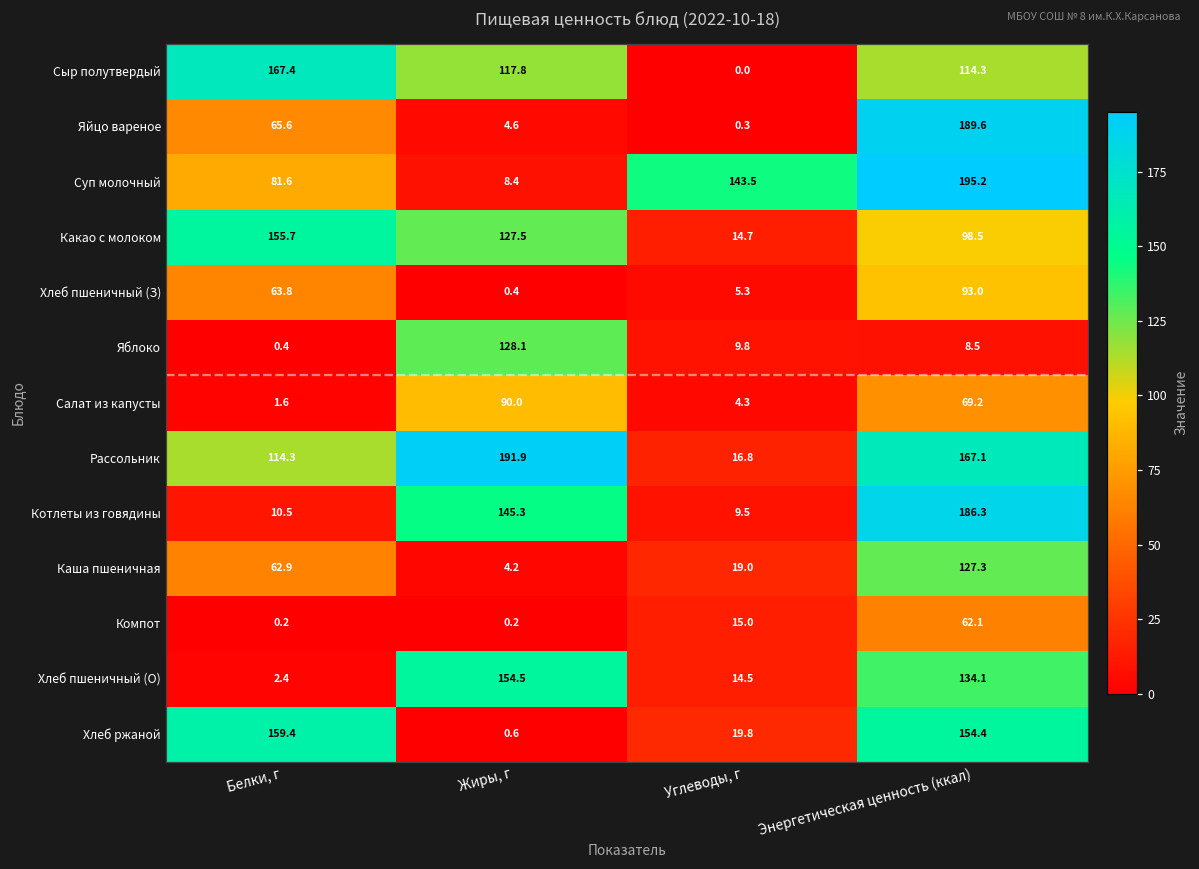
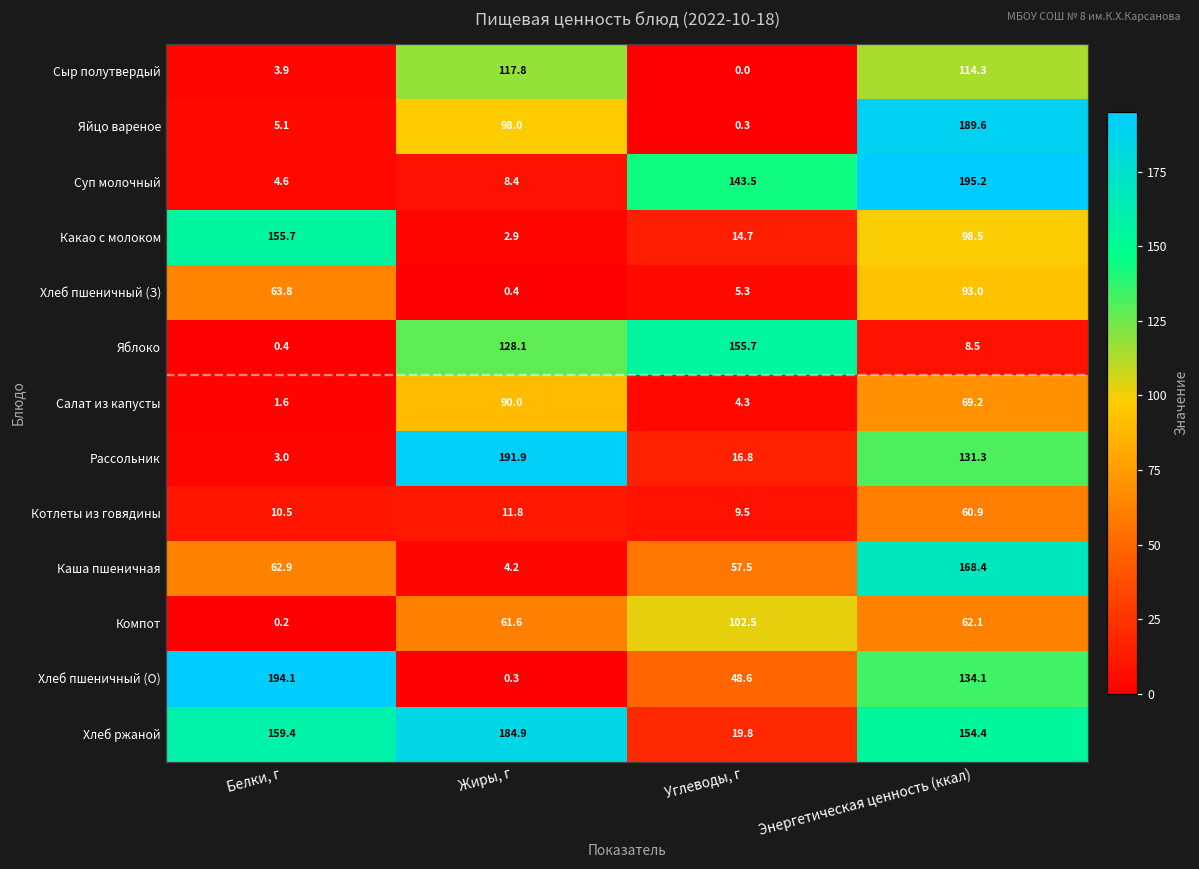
Сыр полутвердый, Белки, г: 167.4 -> 3.9
Яйцо вареное, Белки, г: 65.6 -> 5.1
Яйцо вареное, Жиры, г: 4.6 -> 98.0
Суп молочный, Белки, г: 81.6 -> 4.6
Какао с молоком, Жиры, г: 127.5 -> 2.9
Яблоко, Углеводы, г: 9.8 -> 155.7
Рассольник, Белки, г: 114.3 -> 3.0
Рассольник, Энергетическая ценность (ккал): 167.1 -> 131.3
Котлеты из говядины, Жиры, г: 145.3 -> 11.8
Котлеты из говядины, Энергетическая ценность (ккал): 186.3 -> 60.9
Каша пшеничная, Углеводы, г: 19.0 -> 57.5
Каша пшеничная, Энергетическая ценность (ккал): 127.3 -> 168.4
Компот, Жиры, г: 0.2 -> 61.6
Компот, Углеводы, г: 15.0 -> 102.5
Хлеб пшеничный (О), Белки, г: 2.4 -> 194.1
Хлеб пшеничный (О), Жиры, г: 154.5 -> 0.3
Хлеб пшеничный (О), Углеводы, г: 14.5 -> 48.6
Хлеб ржаной, Жиры, г: 0.6 -> 184.9
